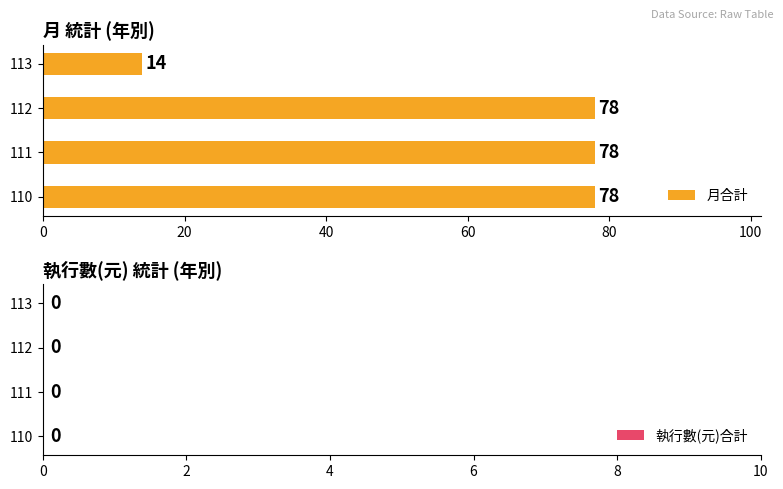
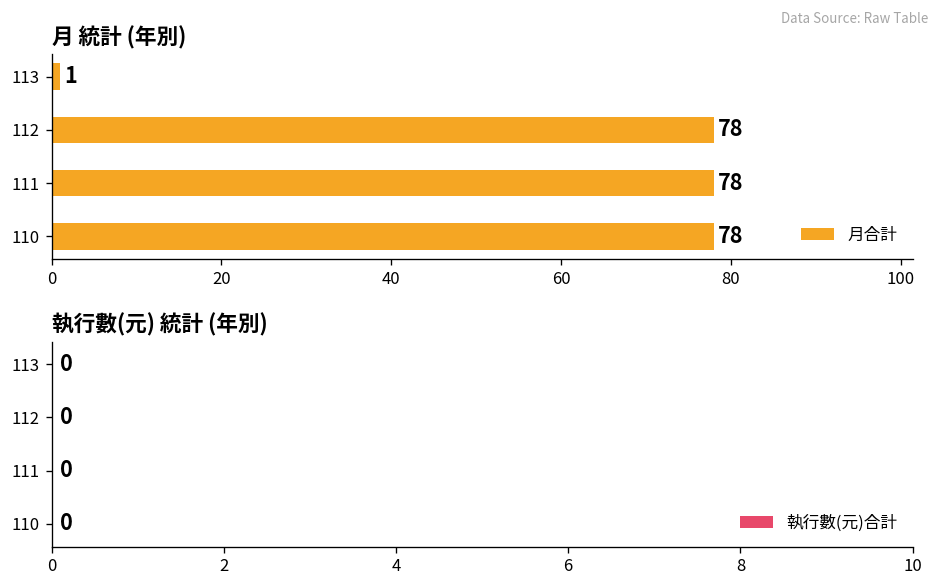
月 統計 (年別), 113: 14 -> 1
